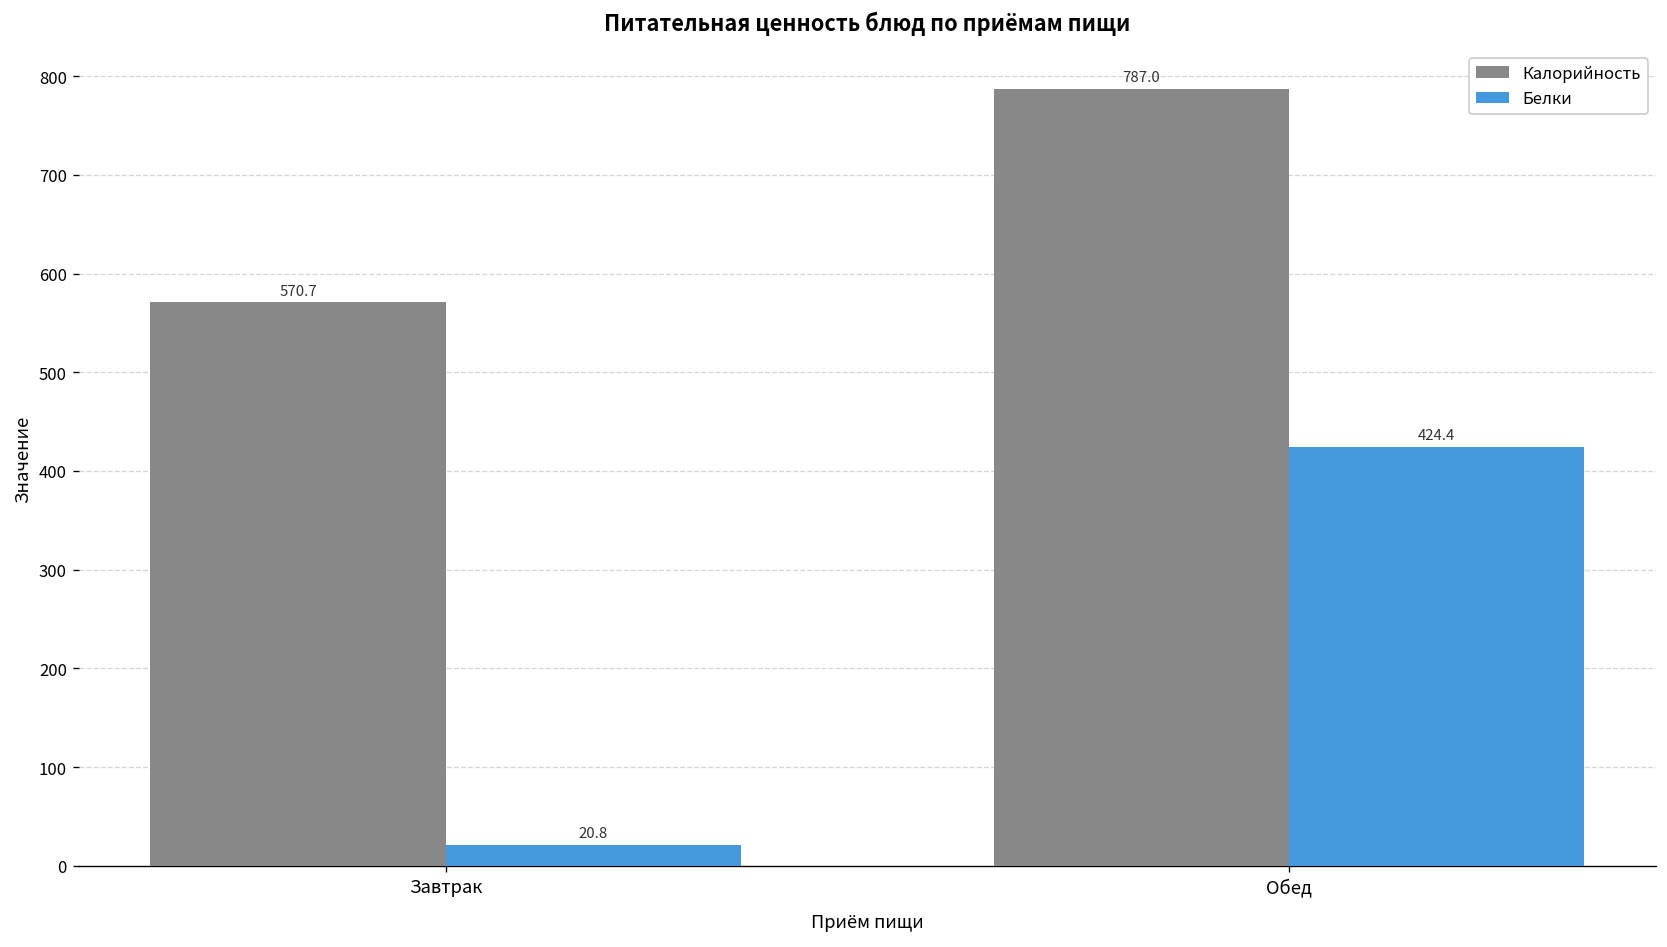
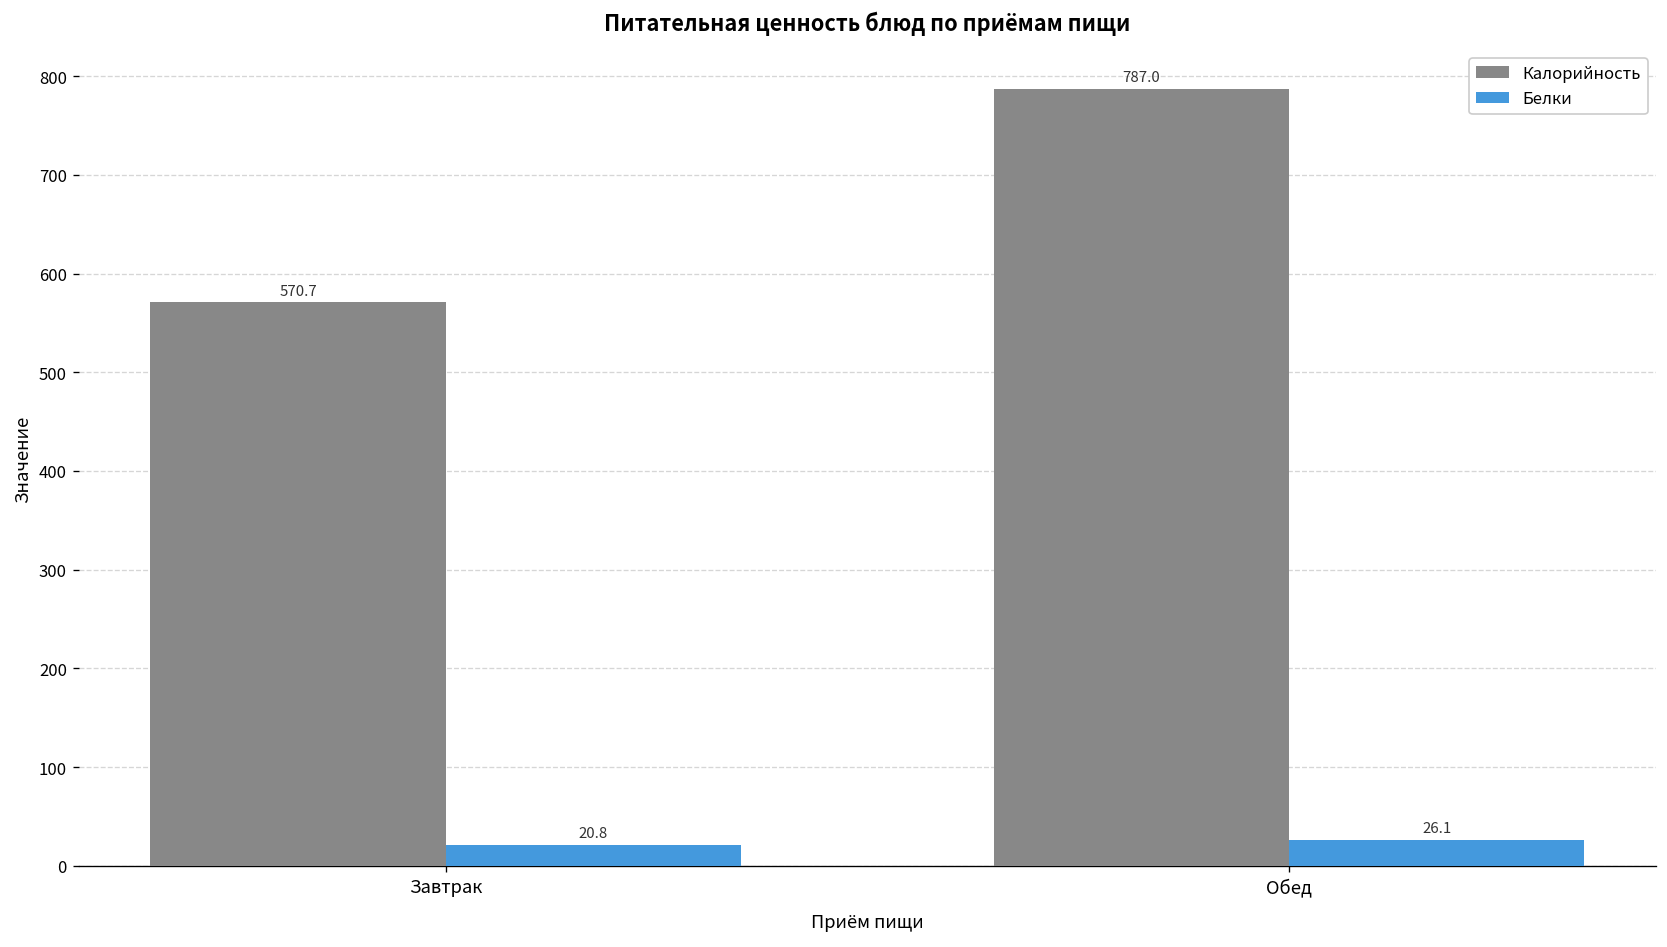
Белки, Обед: 424.4 -> 26.1
